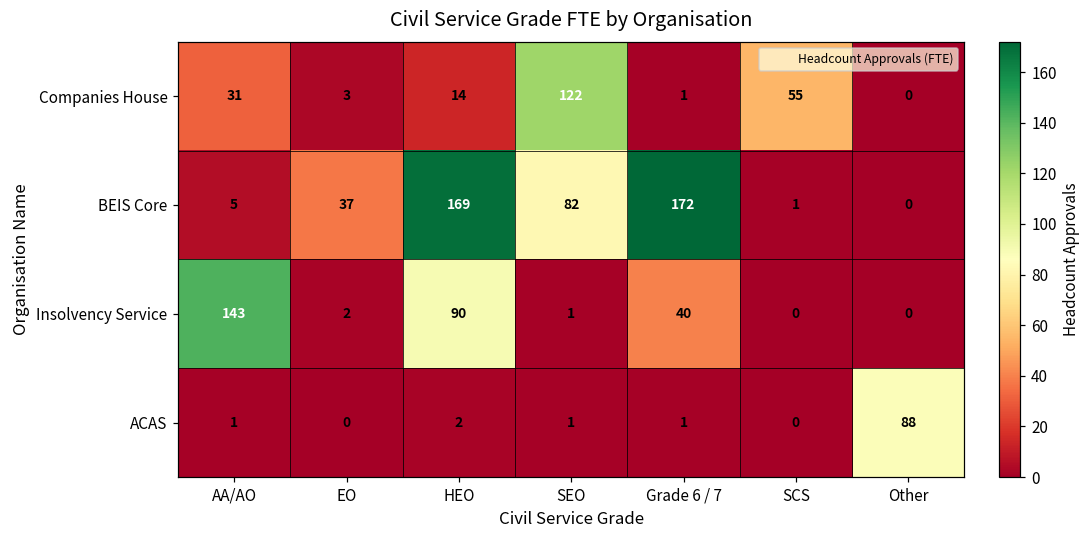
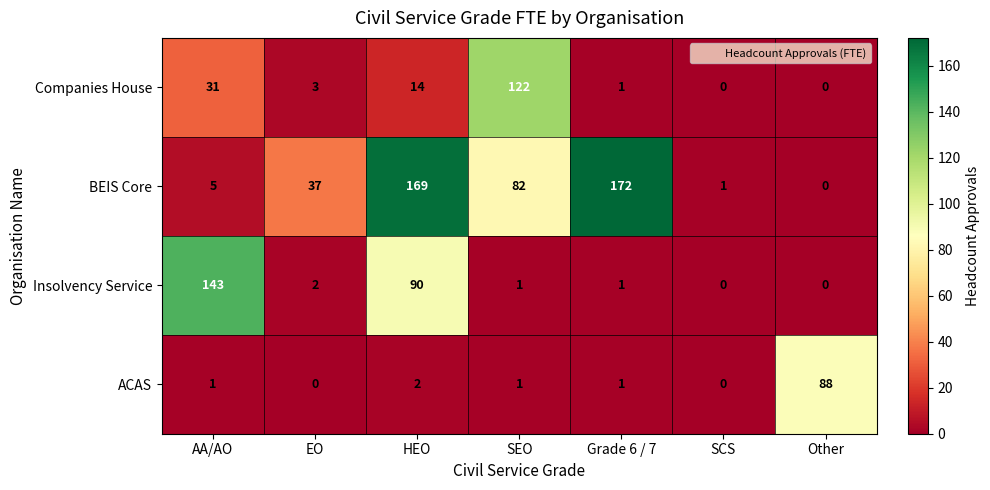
Companies House, SCS: 55 -> 0
Insolvency Service, Grade 6 / 7: 40 -> 1
